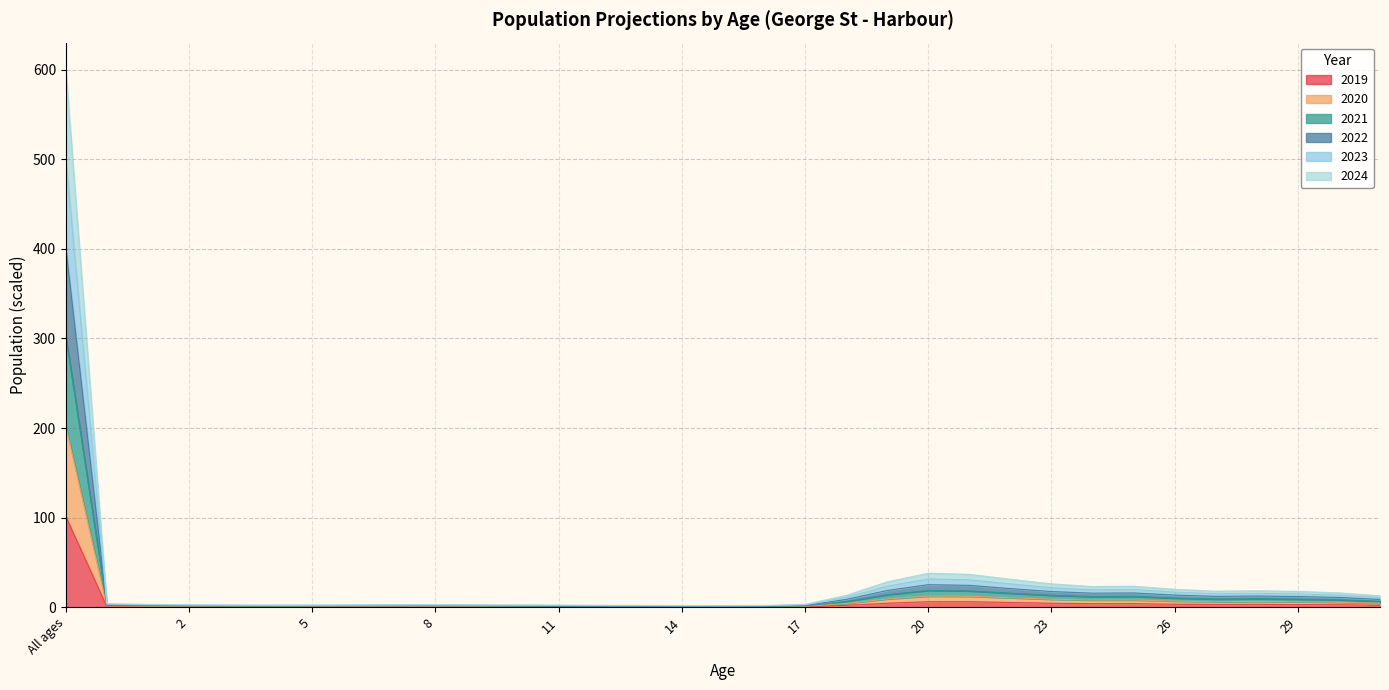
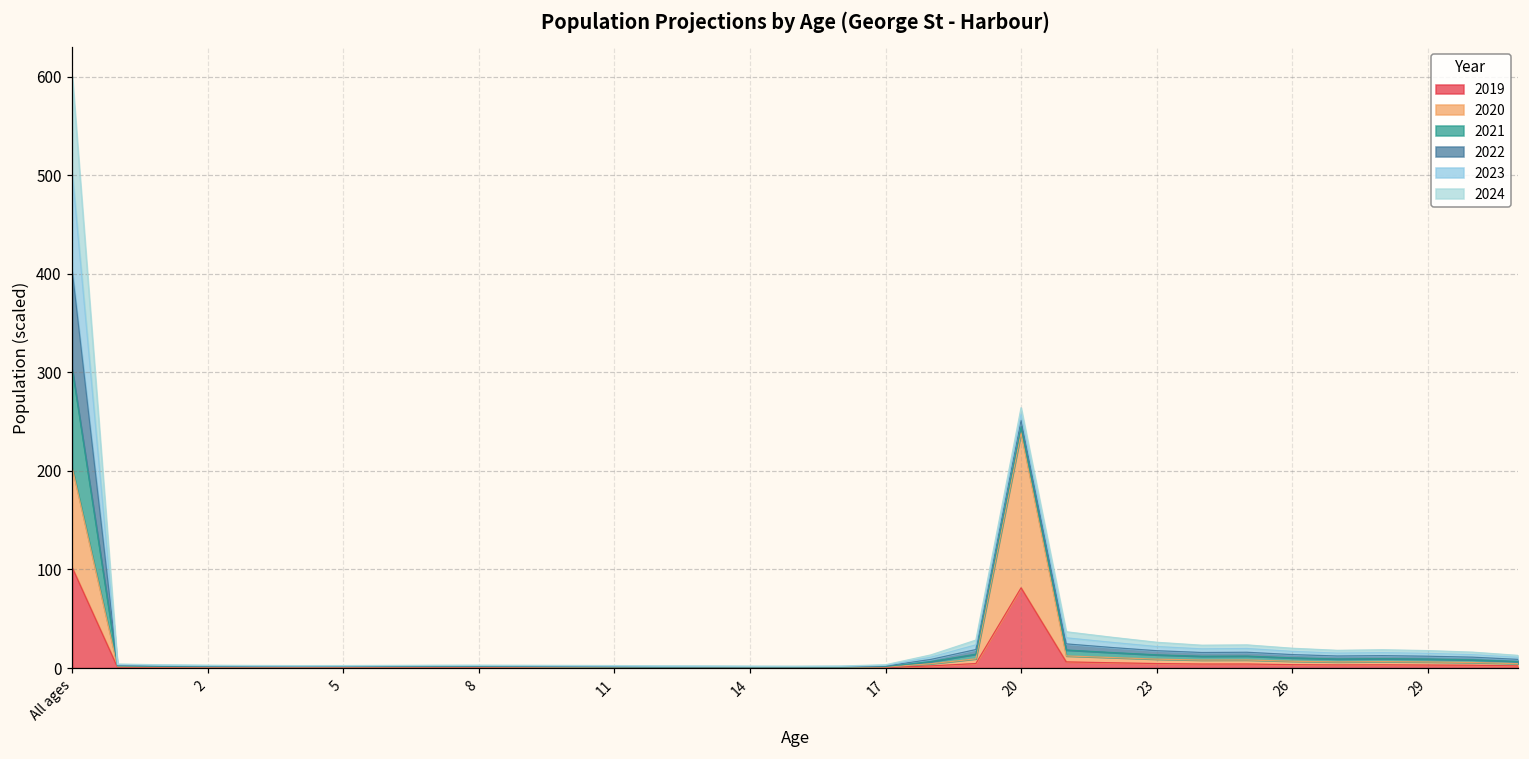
2019, 20: 10 -> 80
2020, 20: 10 -> 160
